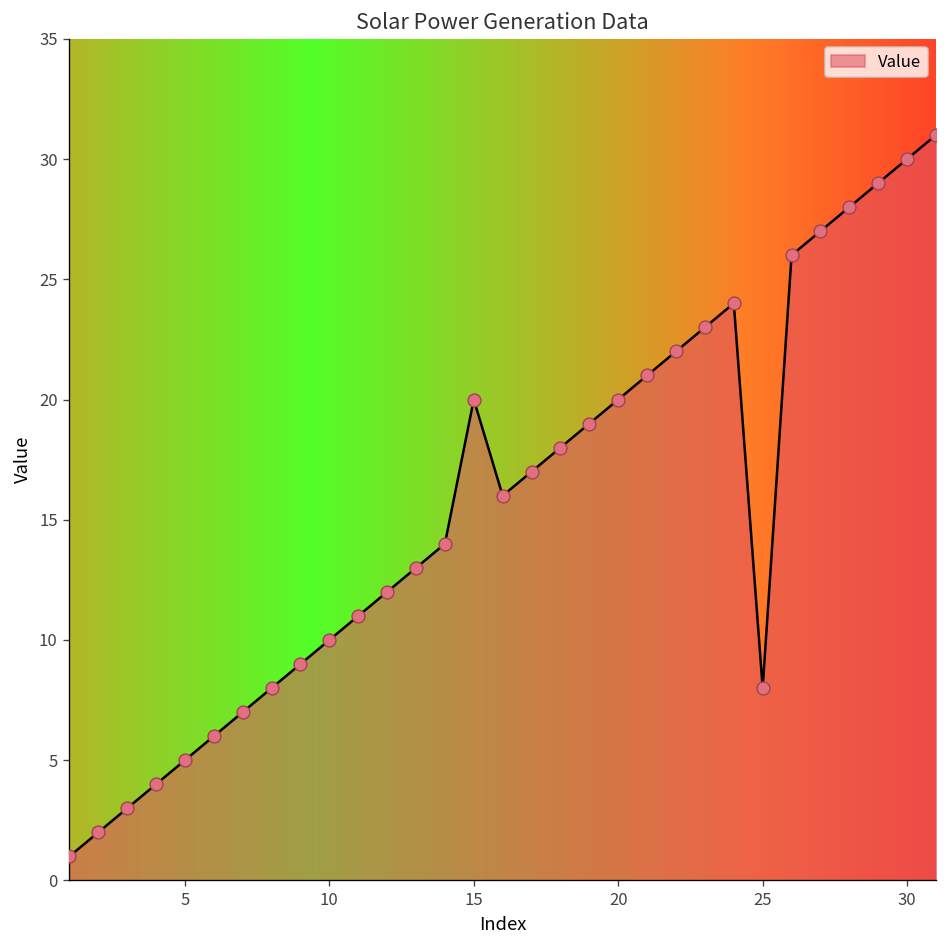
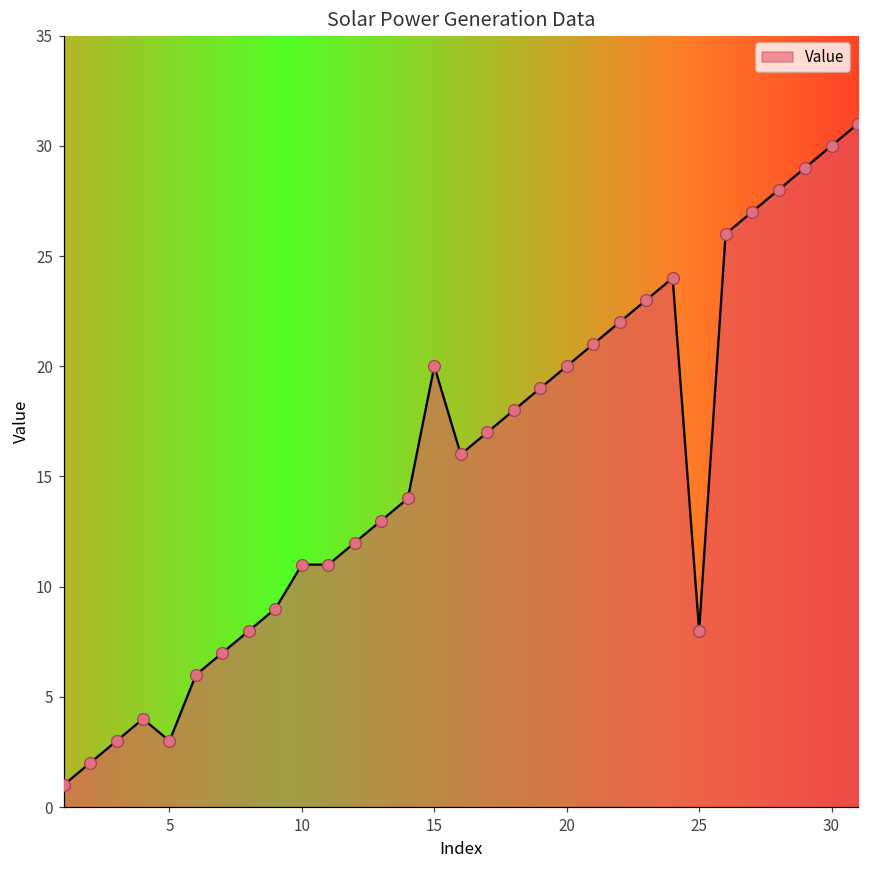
5: 5 -> 3
10: 10 -> 11
